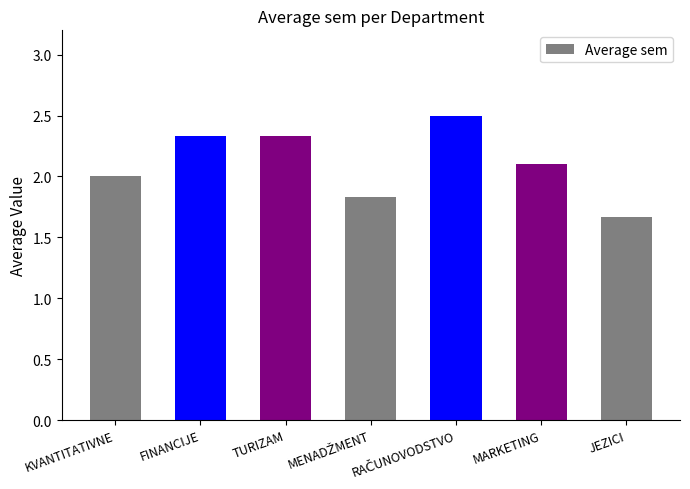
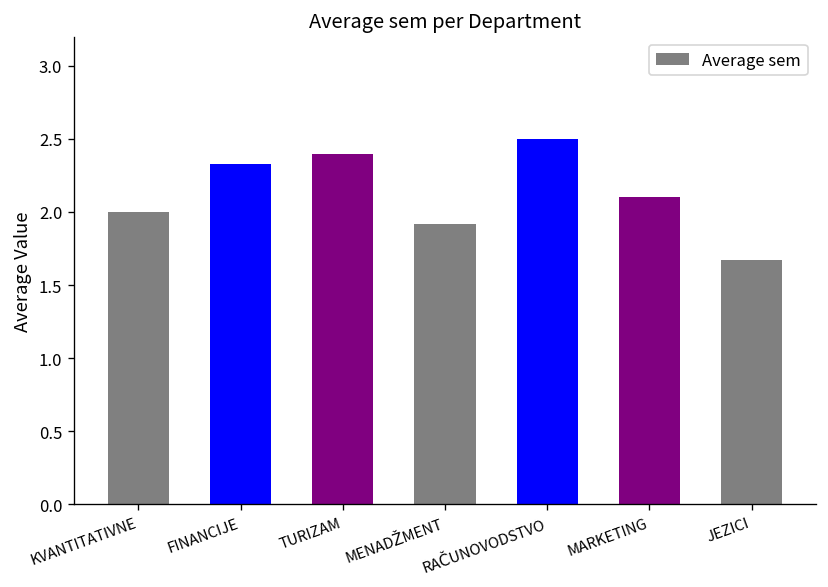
TURIZAM: 2.33 -> 2.40
MENADŽMENT: 1.83 -> 1.92
